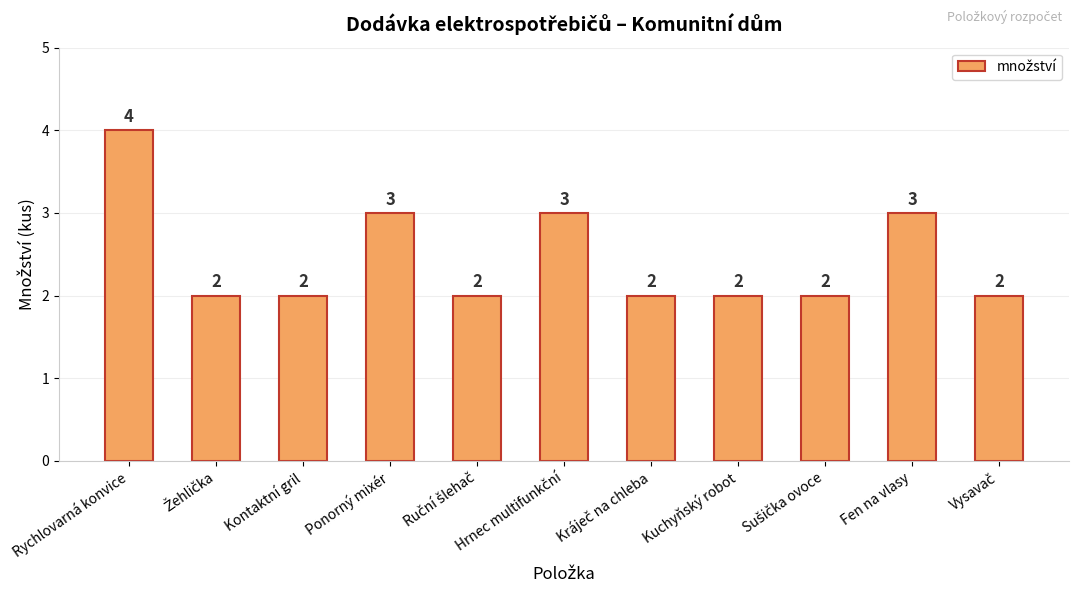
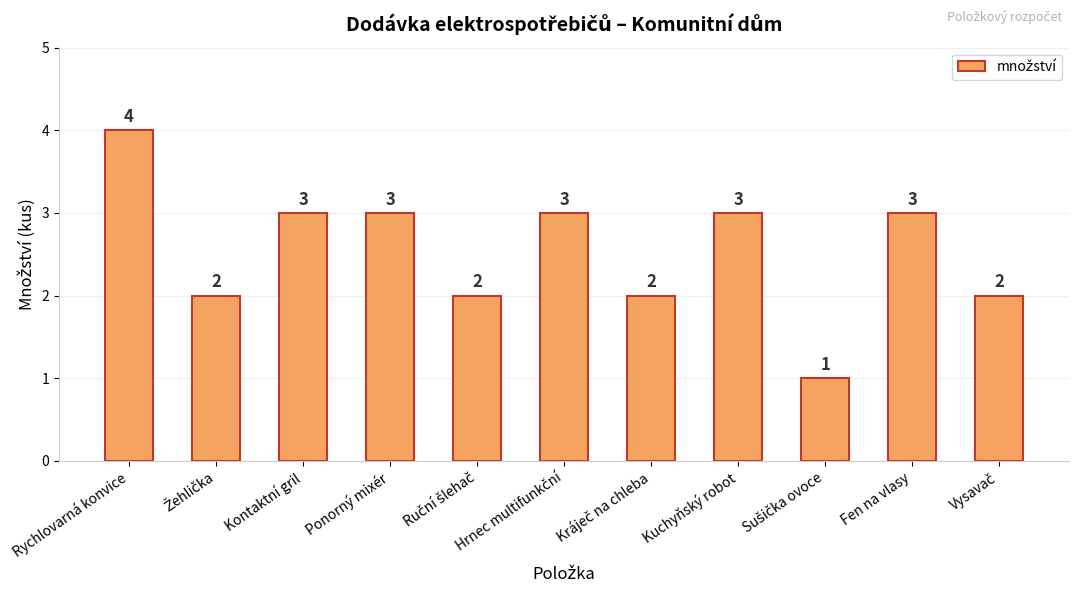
Kontaktní gril: 2 -> 3
Kuchyňský robot: 2 -> 3
Sušička ovoce: 2 -> 1
